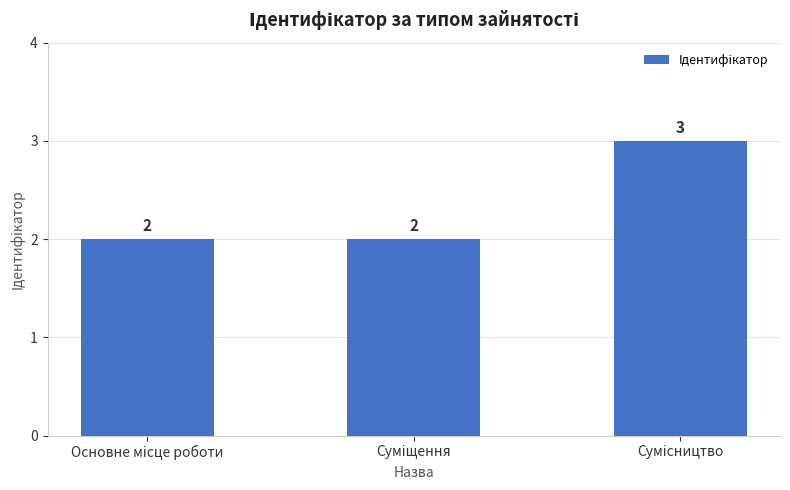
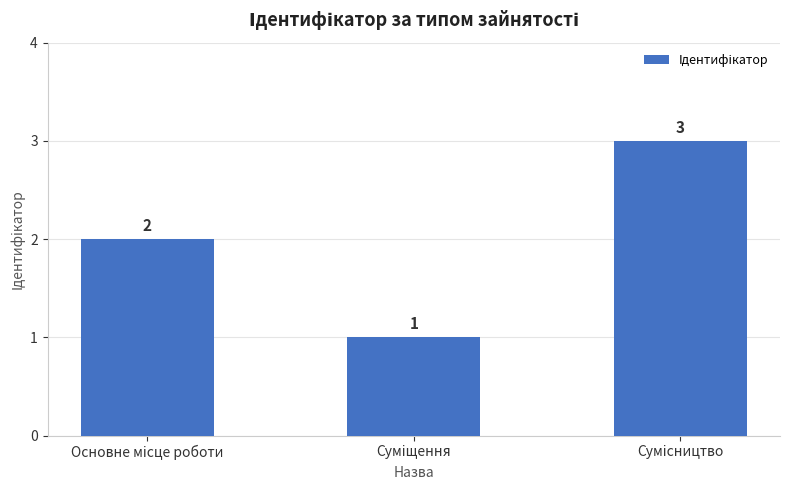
Суміщення: 2 -> 1
